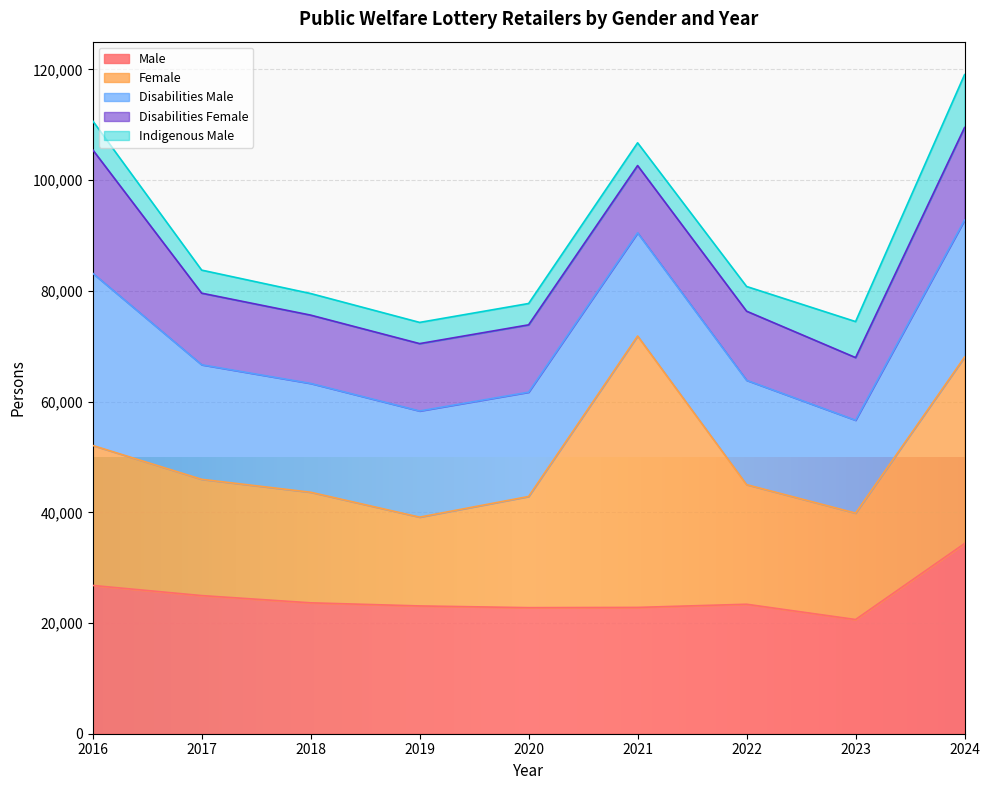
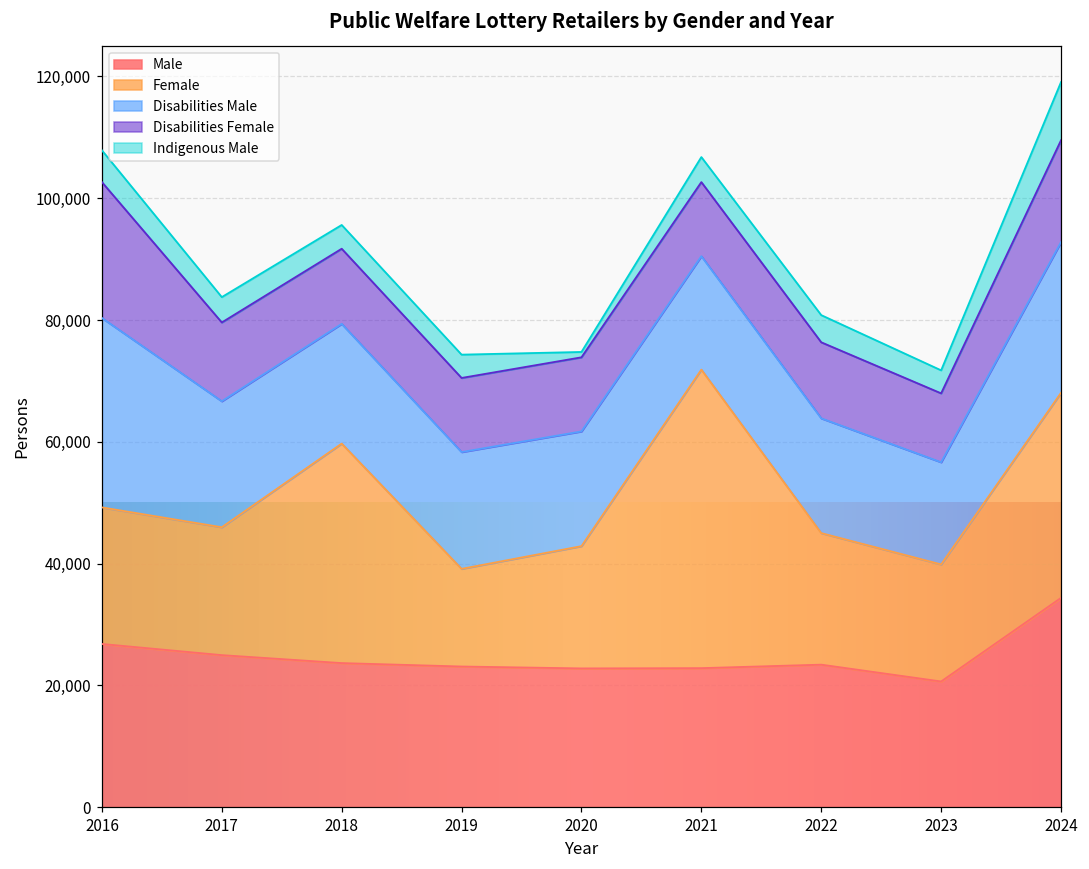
Female, 2016: 25,000 -> 22,000
Female, 2018: 20,000 -> 36,000
Indigenous Male, 2020: 4,000 -> 1,000
Indigenous Male, 2023: 7,000 -> 4,000
